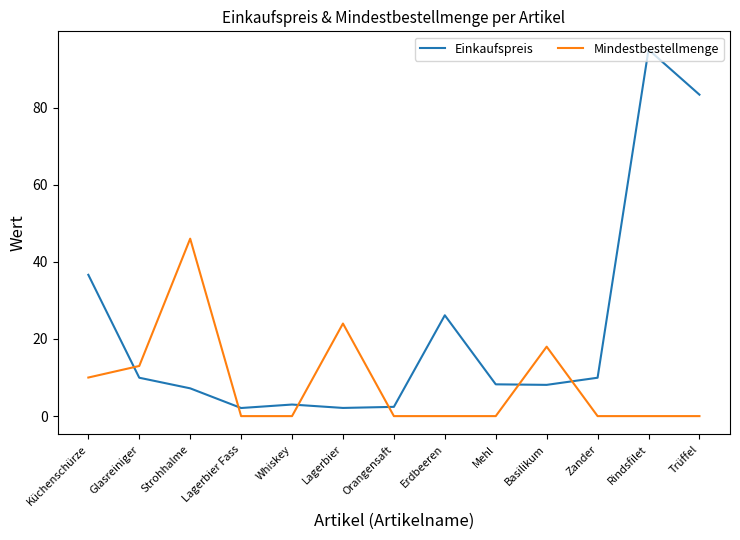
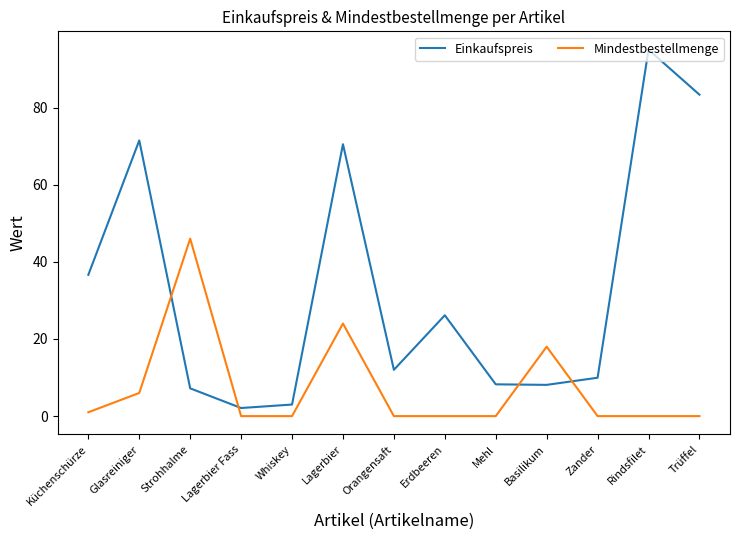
Mindestbestellmenge, Küchenschürze: 10 -> 1
Einkaufspreis, Glasreiniger: 10 -> 71
Mindestbestellmenge, Glasreiniger: 13 -> 6
Einkaufspreis, Lagerbier: 2 -> 70
Einkaufspreis, Orangensaft: 2 -> 12
